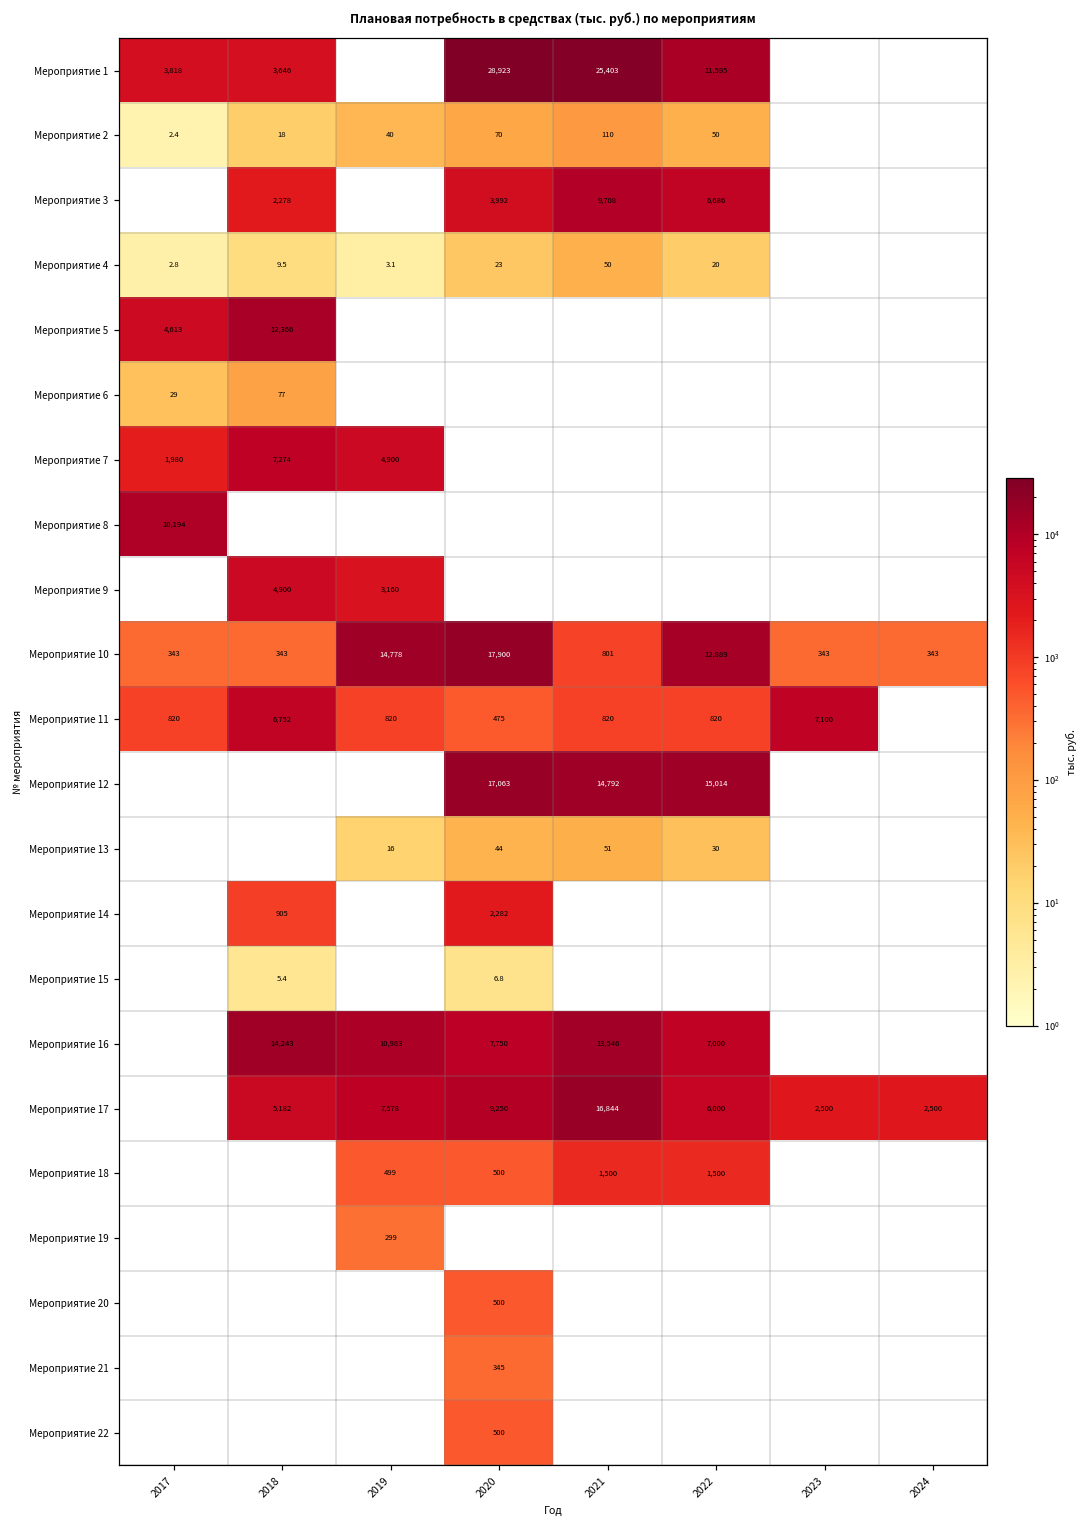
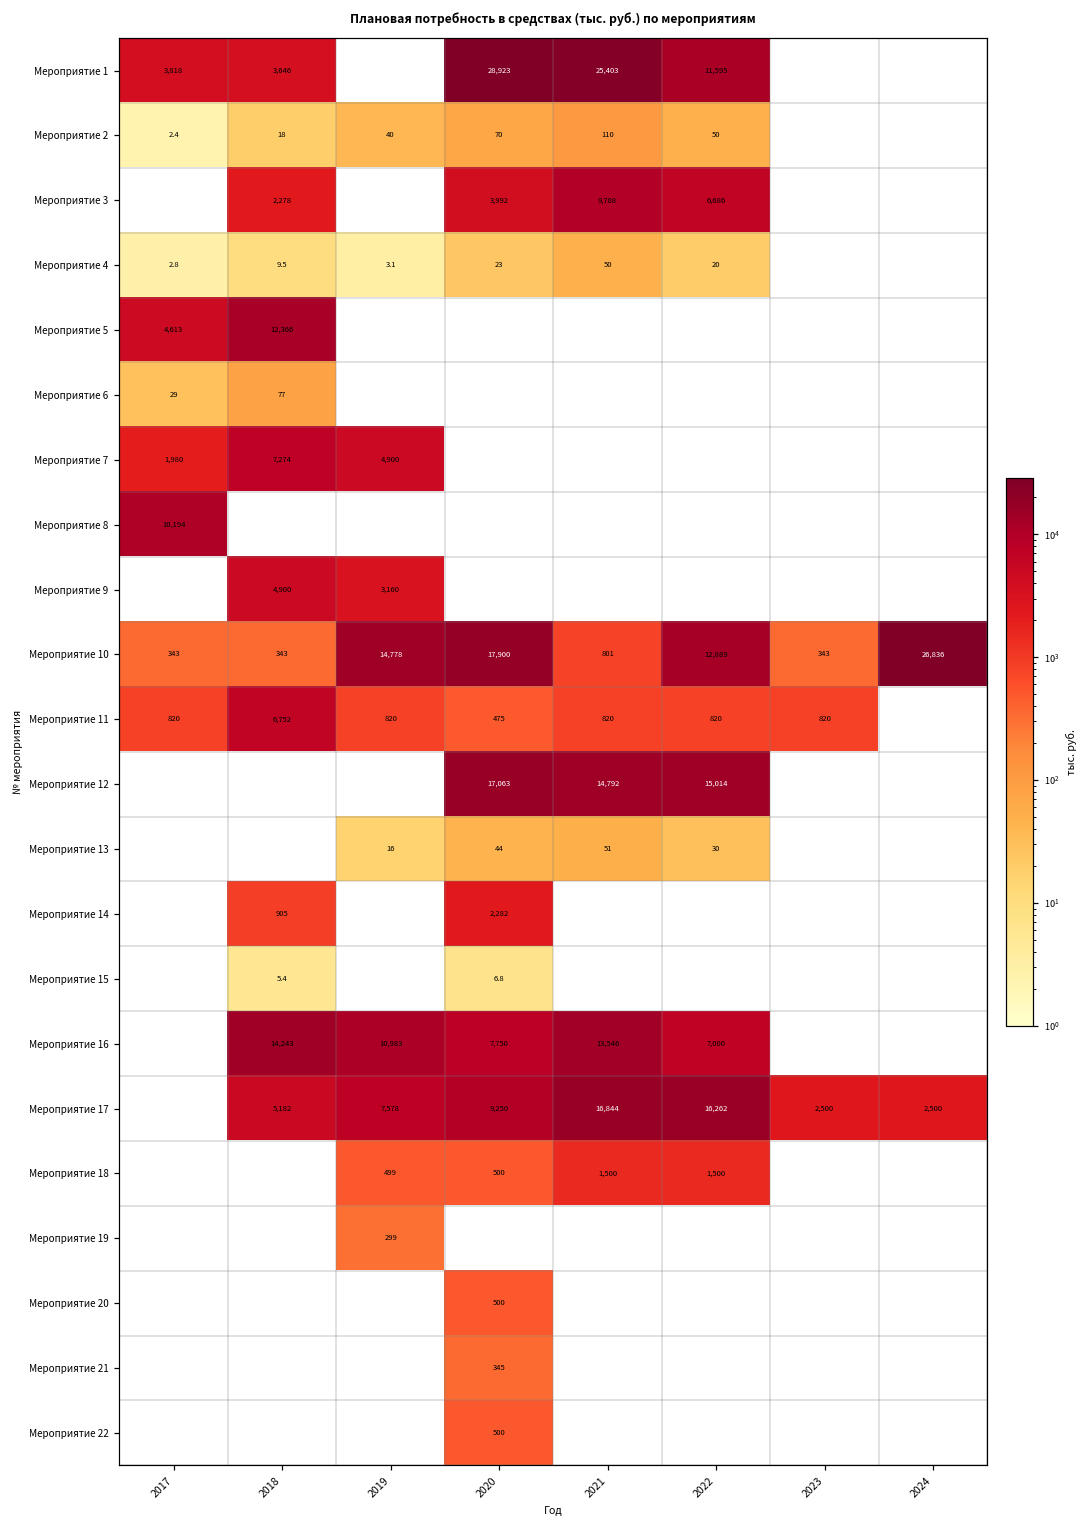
Мероприятие 10, 2024: 343 -> 26,836
Мероприятие 11, 2023: 7,100 -> 820
Мероприятие 17, 2022: 6,000 -> 16,262
